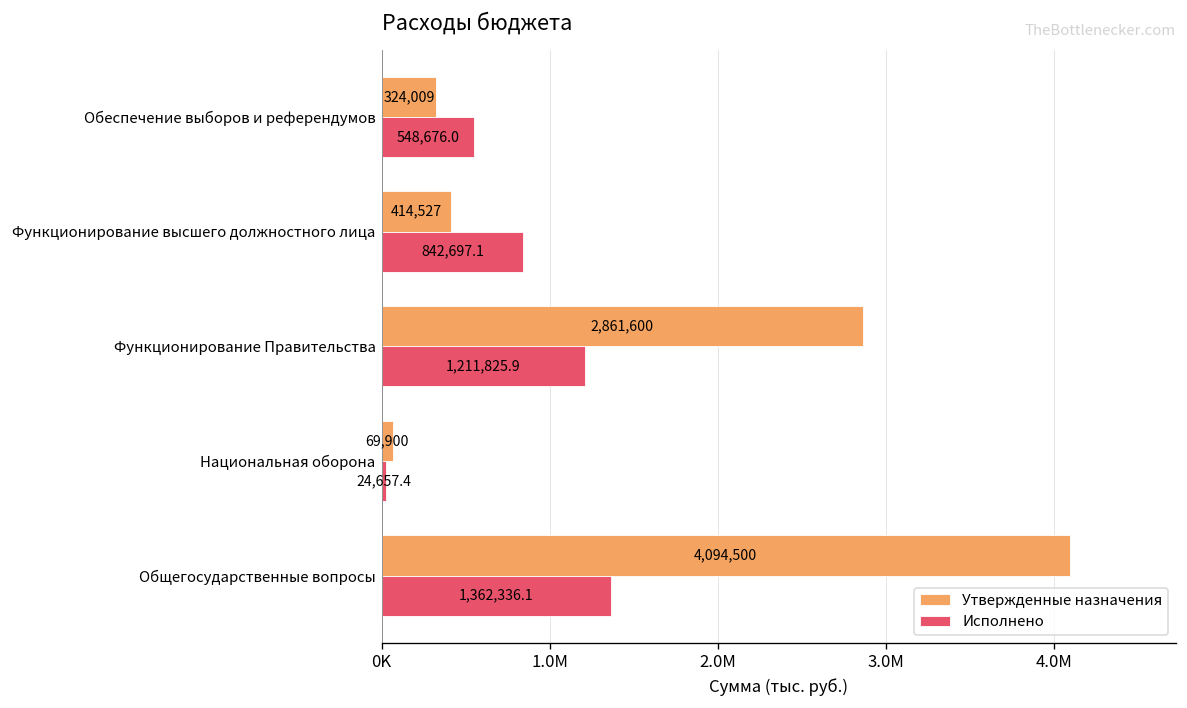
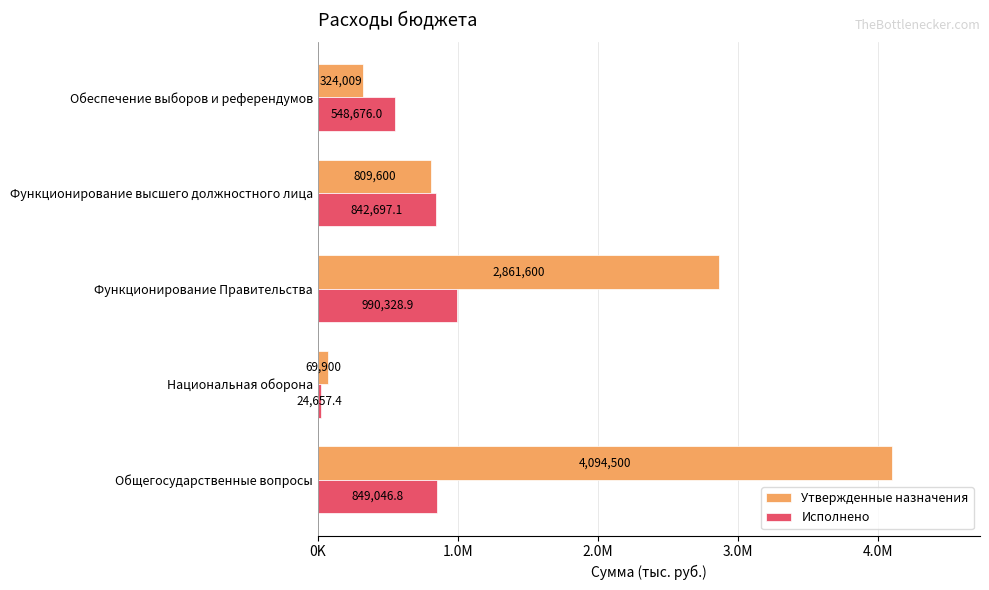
Утвержденные назначения, Функционирование высшего должностного лица: 414,527 -> 809,600
Исполнено, Функционирование Правительства: 1,211,825.9 -> 990,328.9
Исполнено, Общегосударственные вопросы: 1,362,336.1 -> 849,046.8
